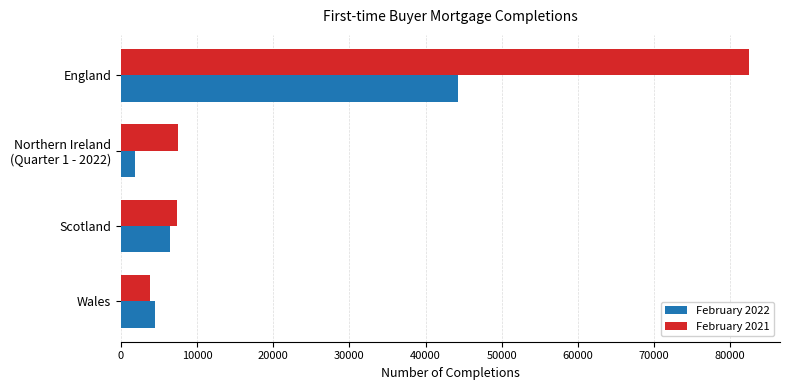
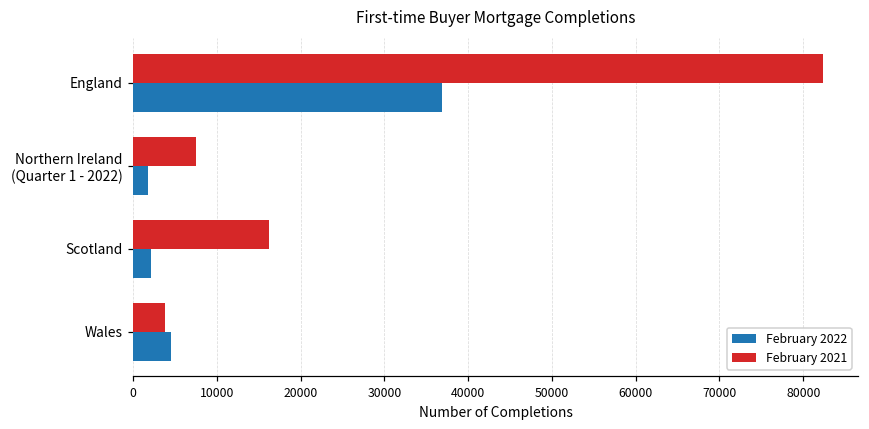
February 2022, England: 44000 -> 37000
February 2021, Scotland: 7000 -> 16000
February 2022, Scotland: 6000 -> 2000
